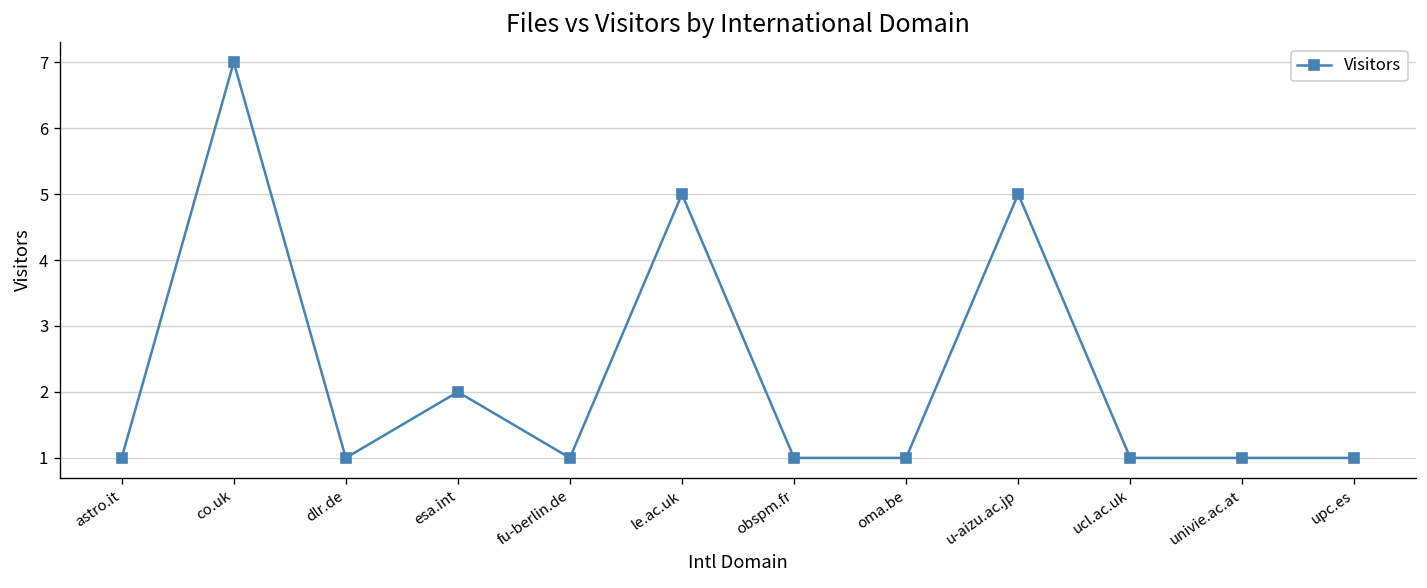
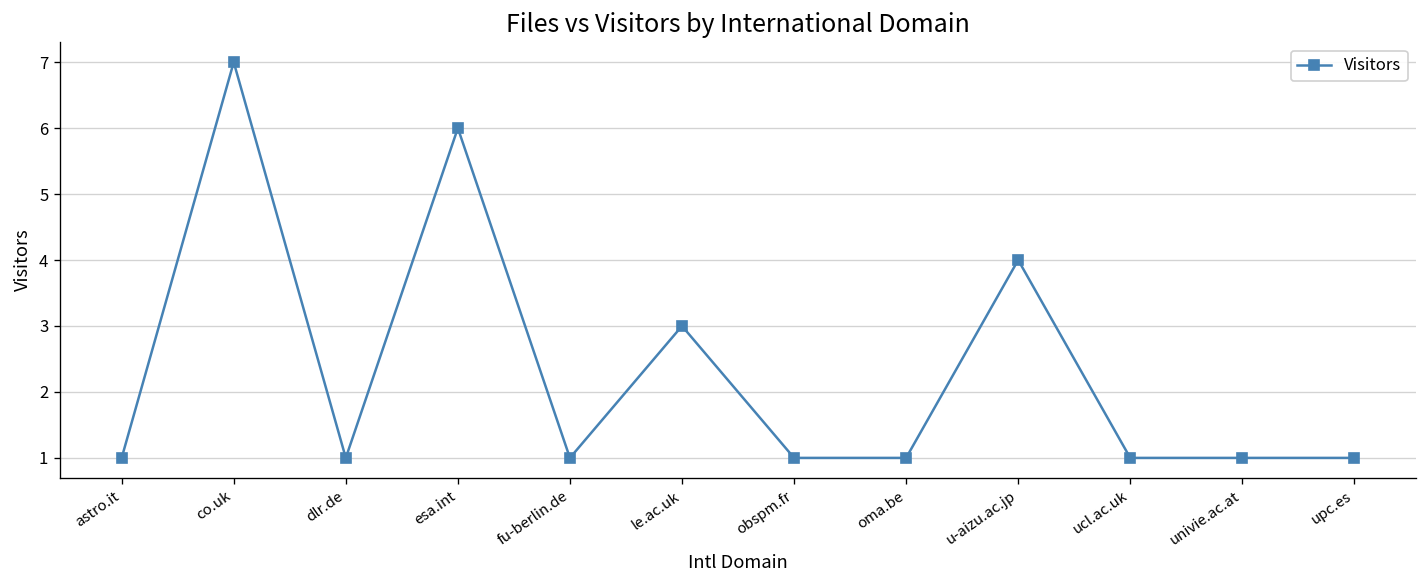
esa.int: 2 -> 6
le.ac.uk: 5 -> 3
u-aizu.ac.jp: 5 -> 4
